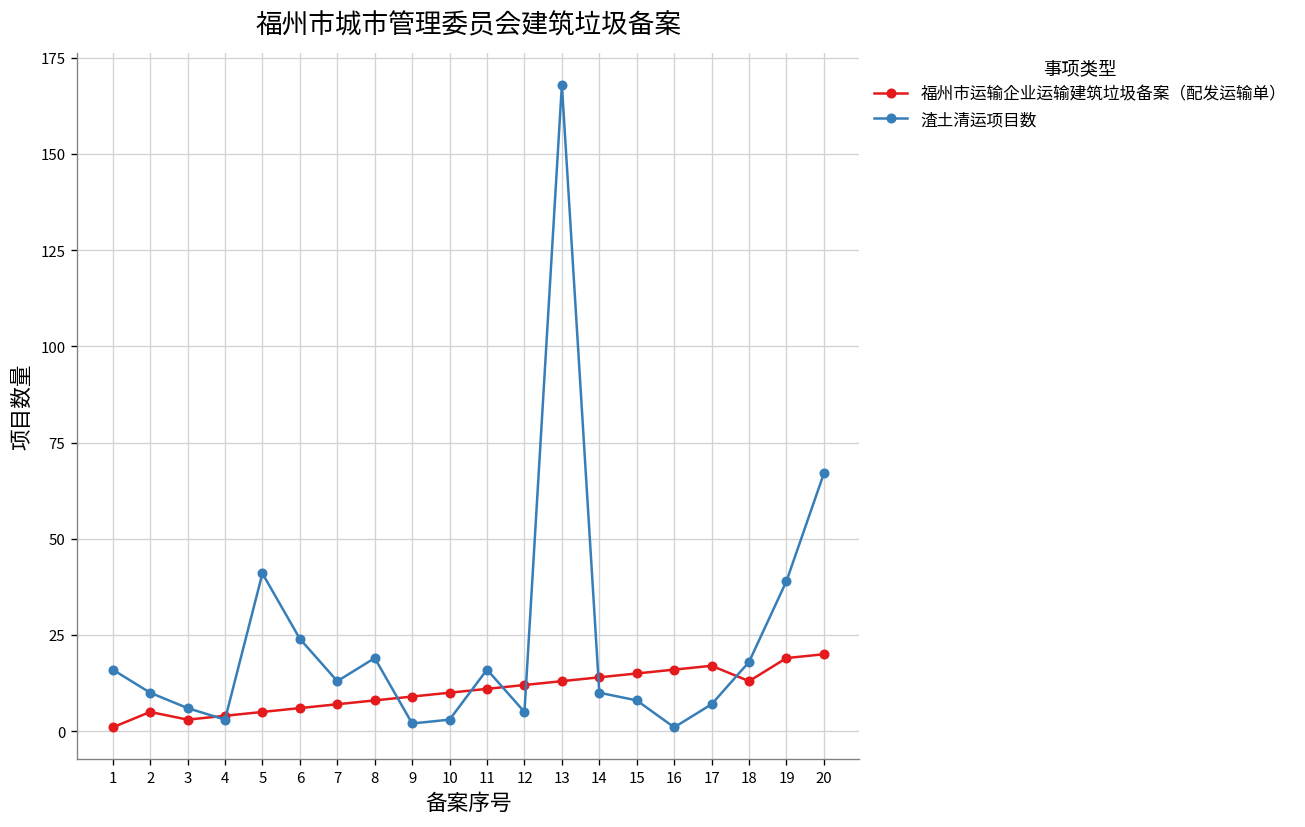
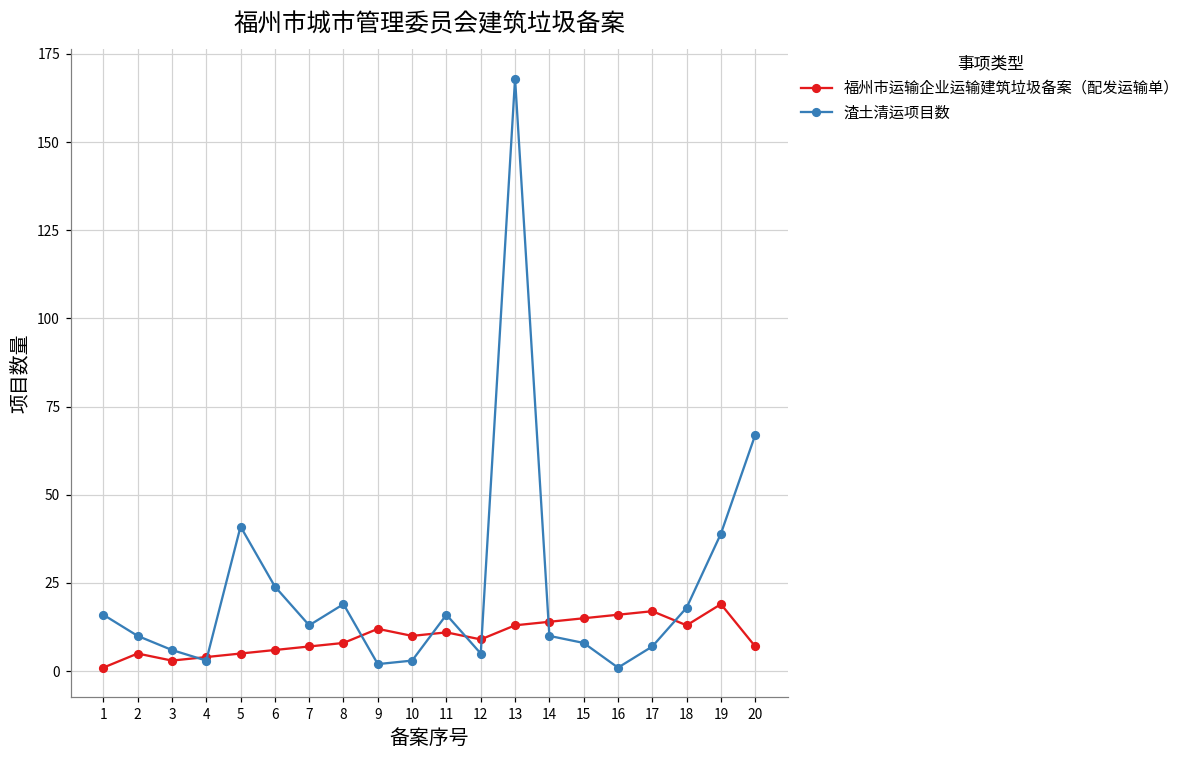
福州市运输企业运输建筑垃圾备案（配发运输单）, 9: 9 -> 12
福州市运输企业运输建筑垃圾备案（配发运输单）, 12: 12 -> 9
福州市运输企业运输建筑垃圾备案（配发运输单）, 20: 20 -> 7
